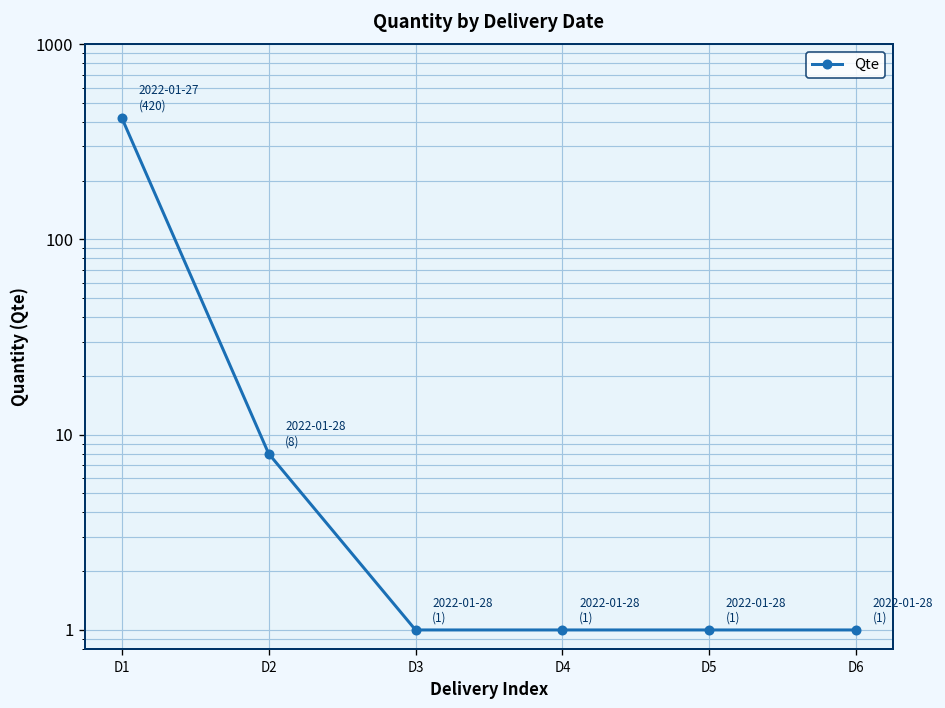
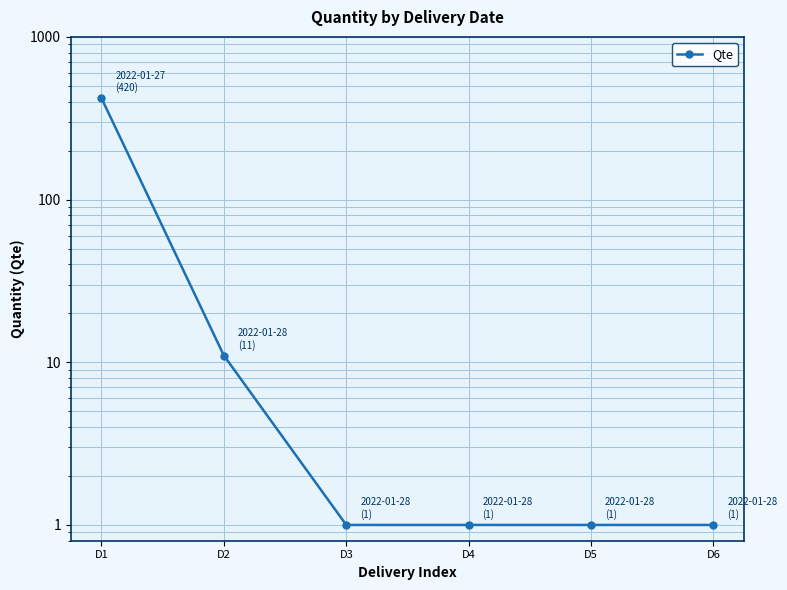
D2: (8) -> (11)
